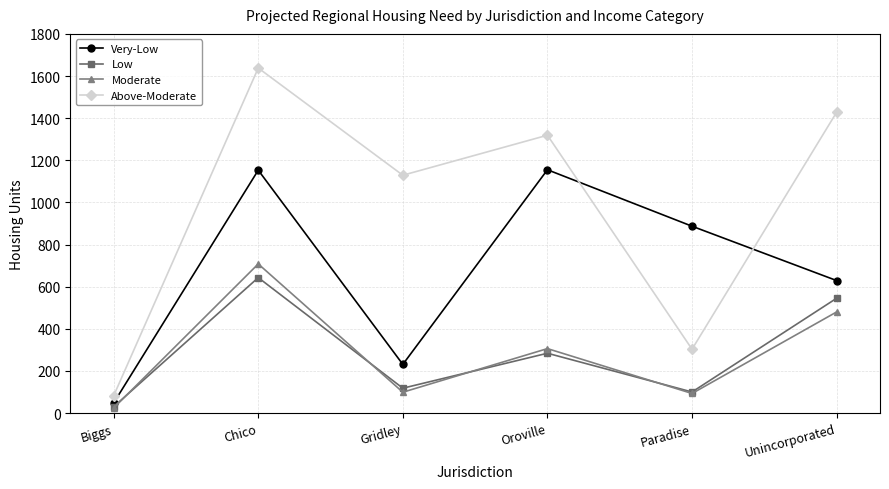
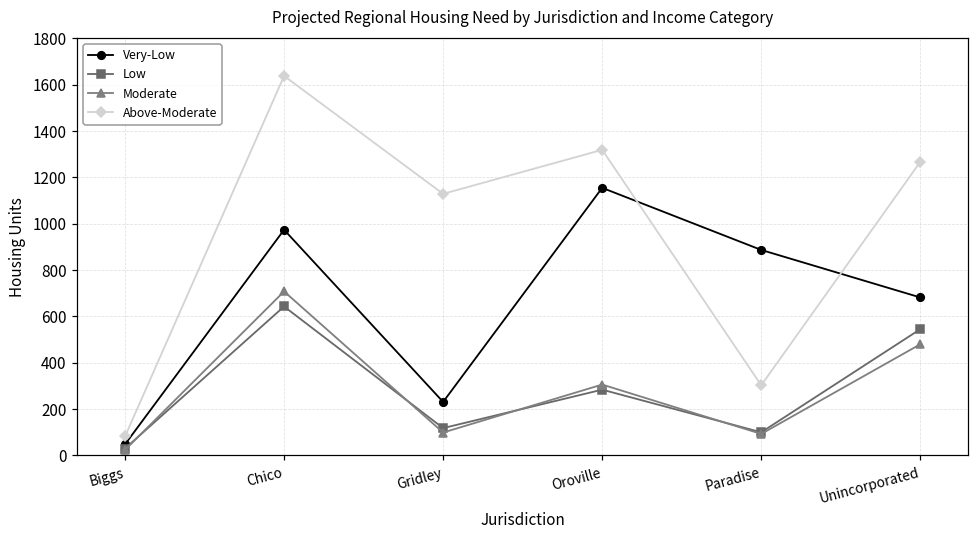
Very-Low, Chico: 1150 -> 970
Very-Low, Unincorporated: 630 -> 680
Above-Moderate, Unincorporated: 1430 -> 1270
